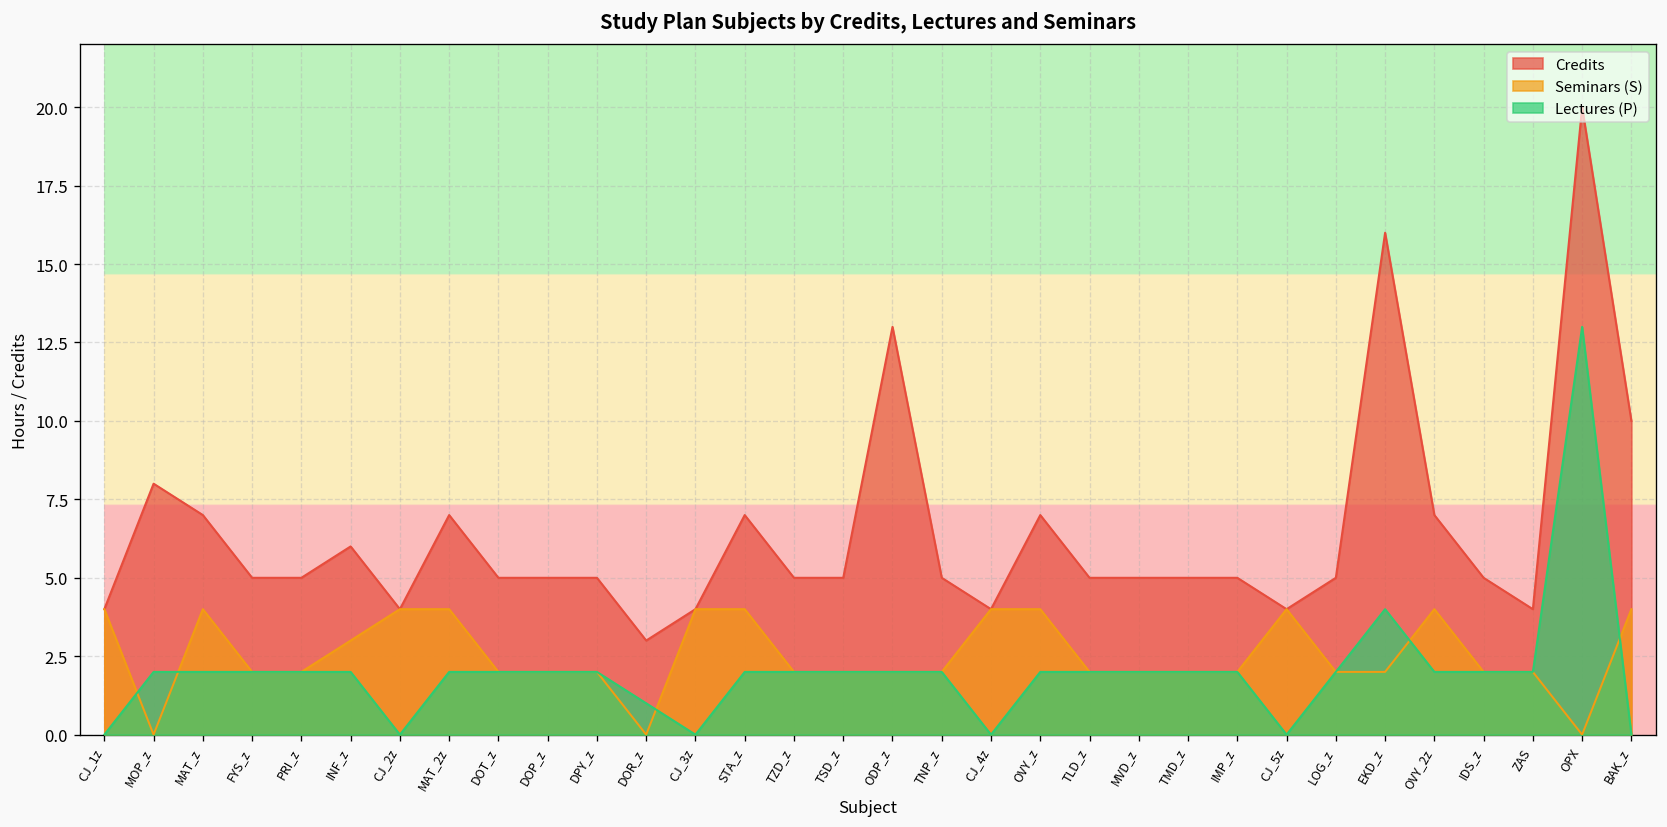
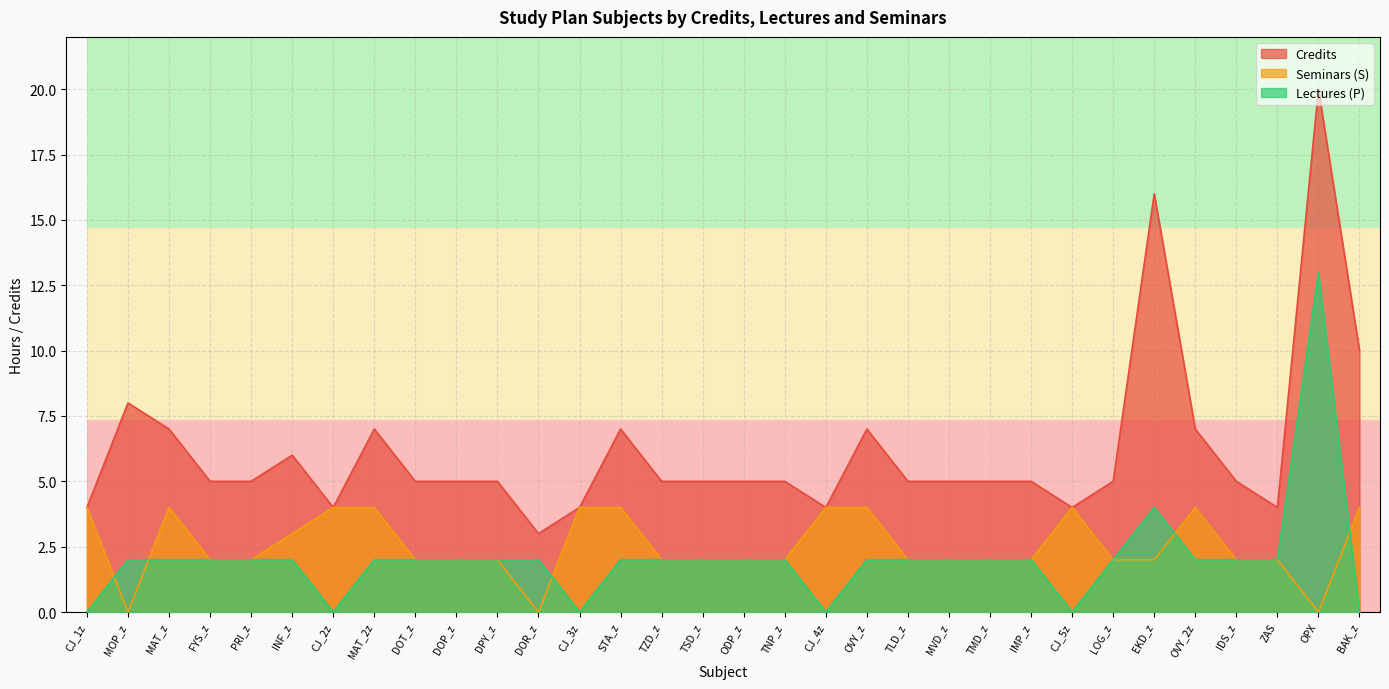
Lectures (P), DOR_z: 1 -> 2
Credits, ODP_z: 13 -> 5
